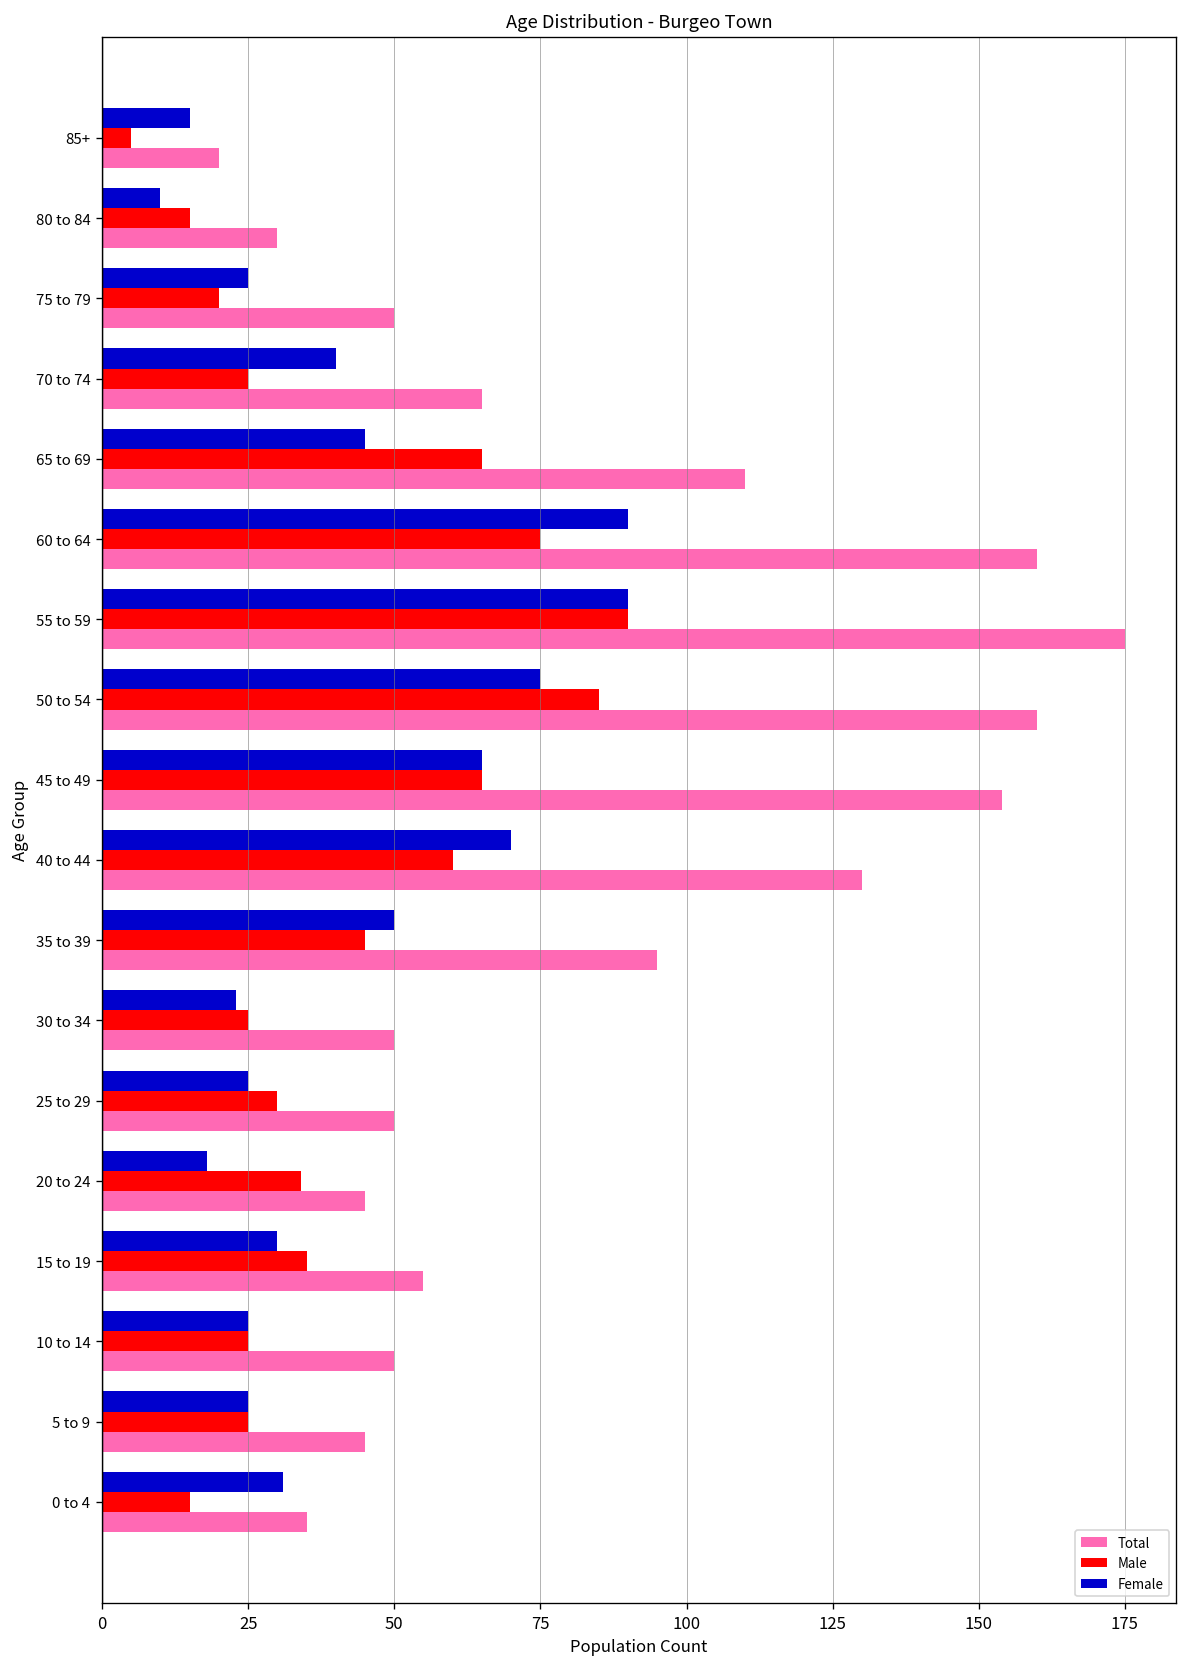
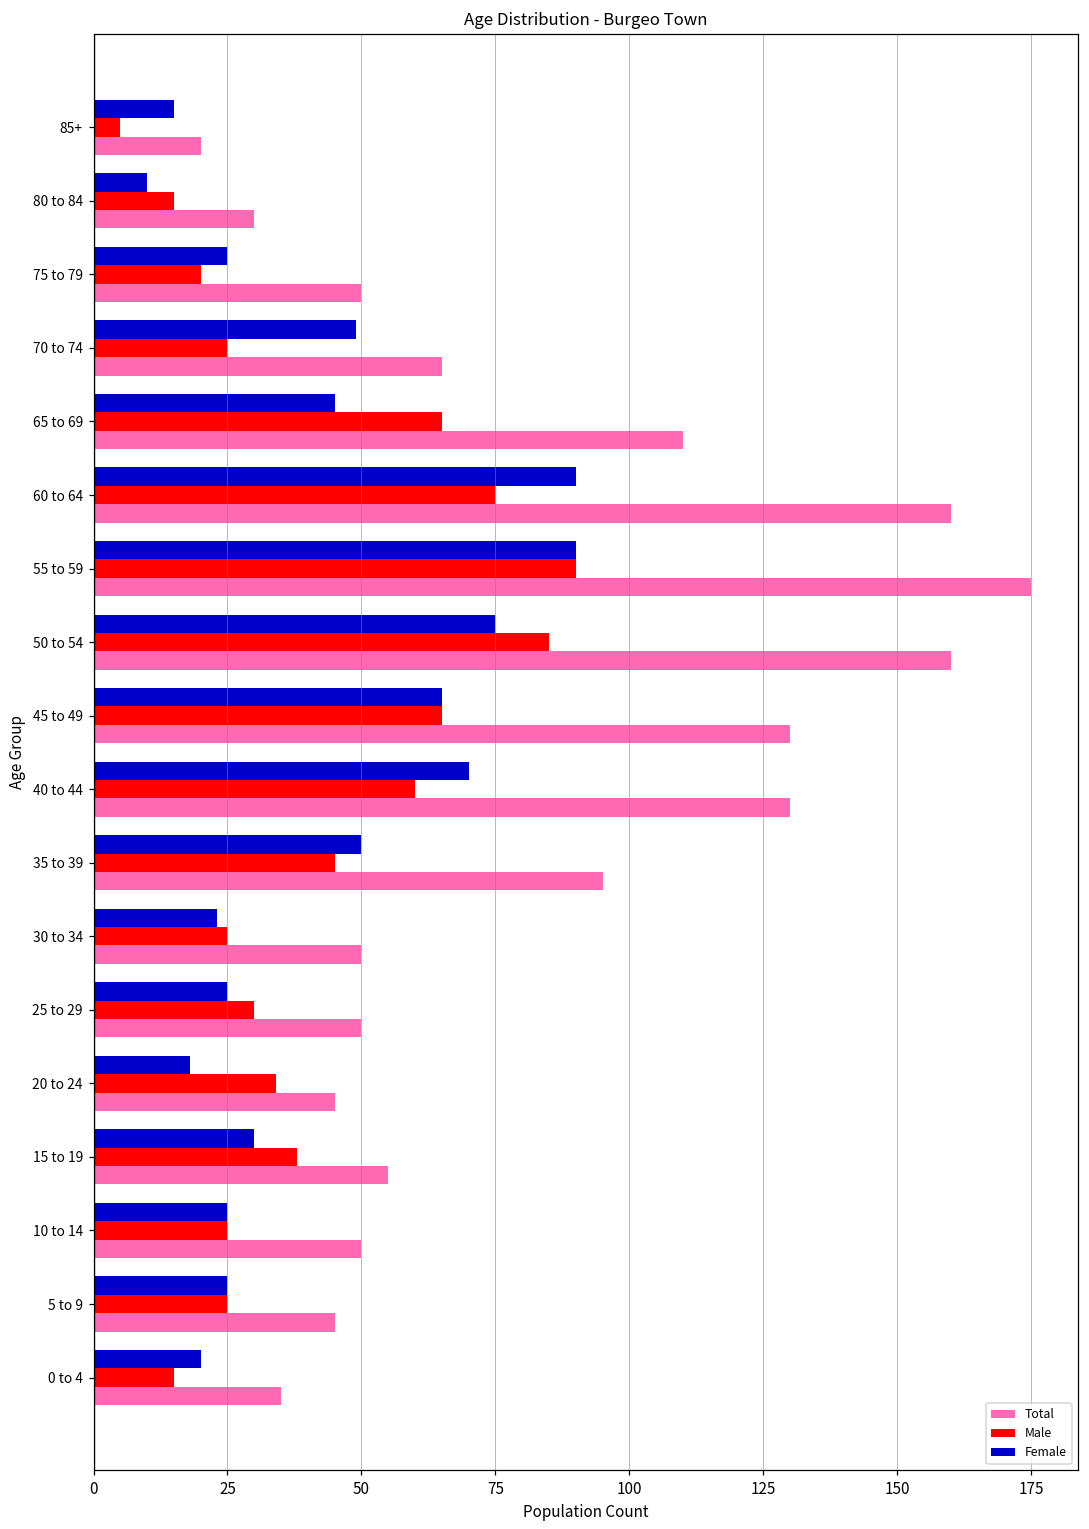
Female, 70 to 74: 40 -> 49
Total, 45 to 49: 154 -> 130
Male, 15 to 19: 35 -> 38
Female, 0 to 4: 31 -> 20
